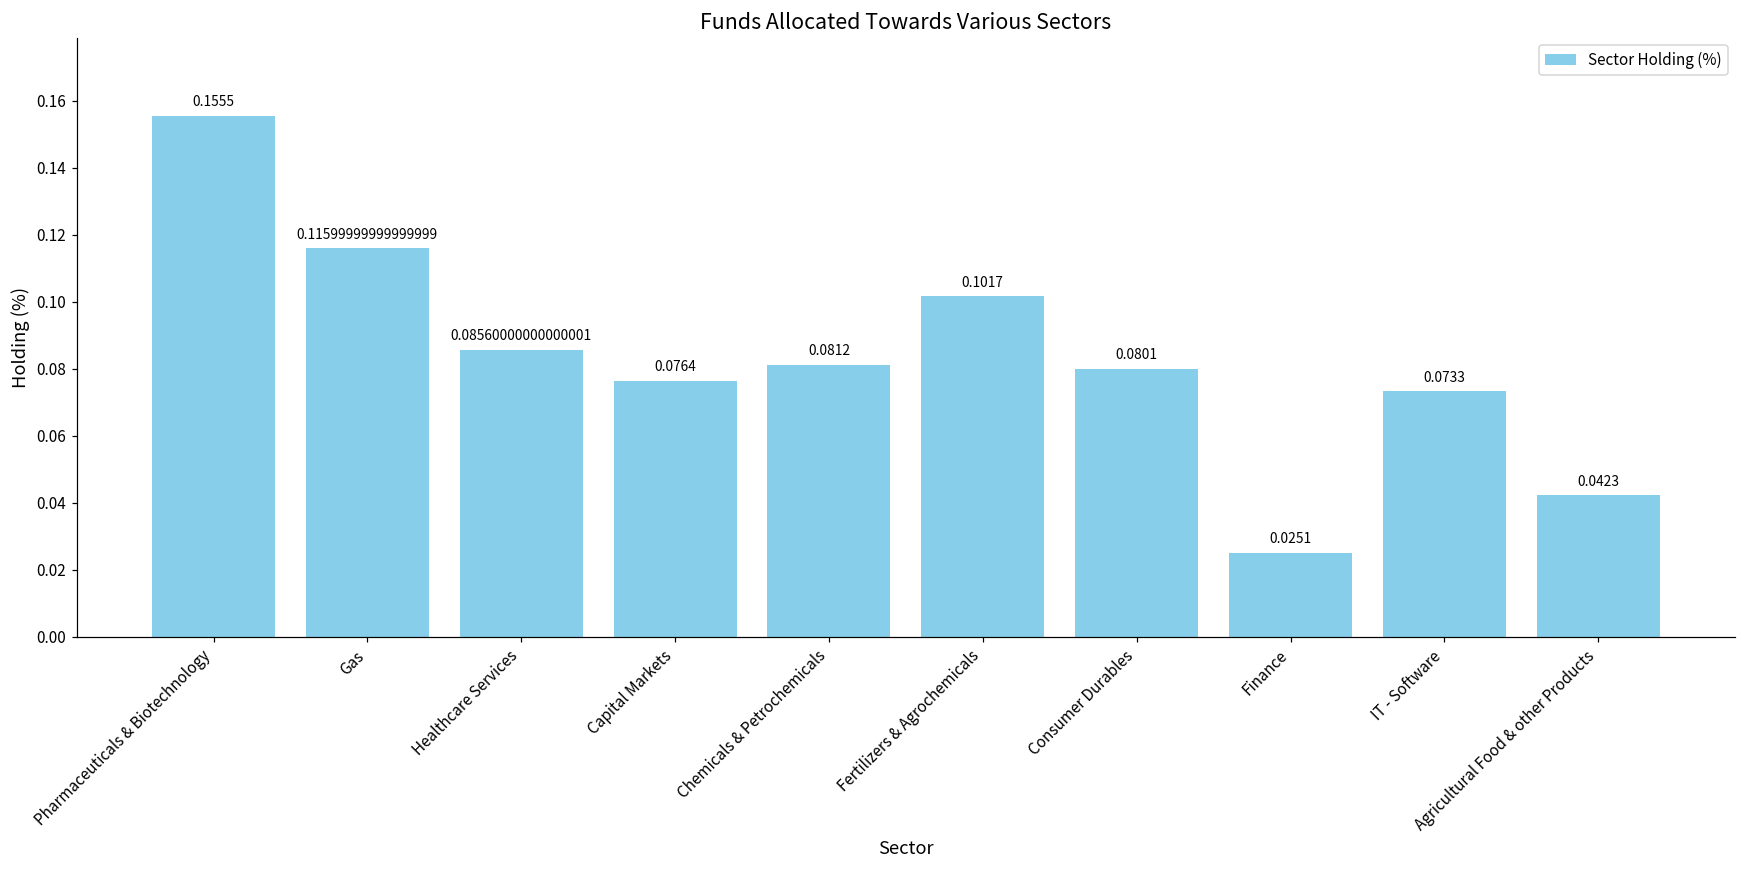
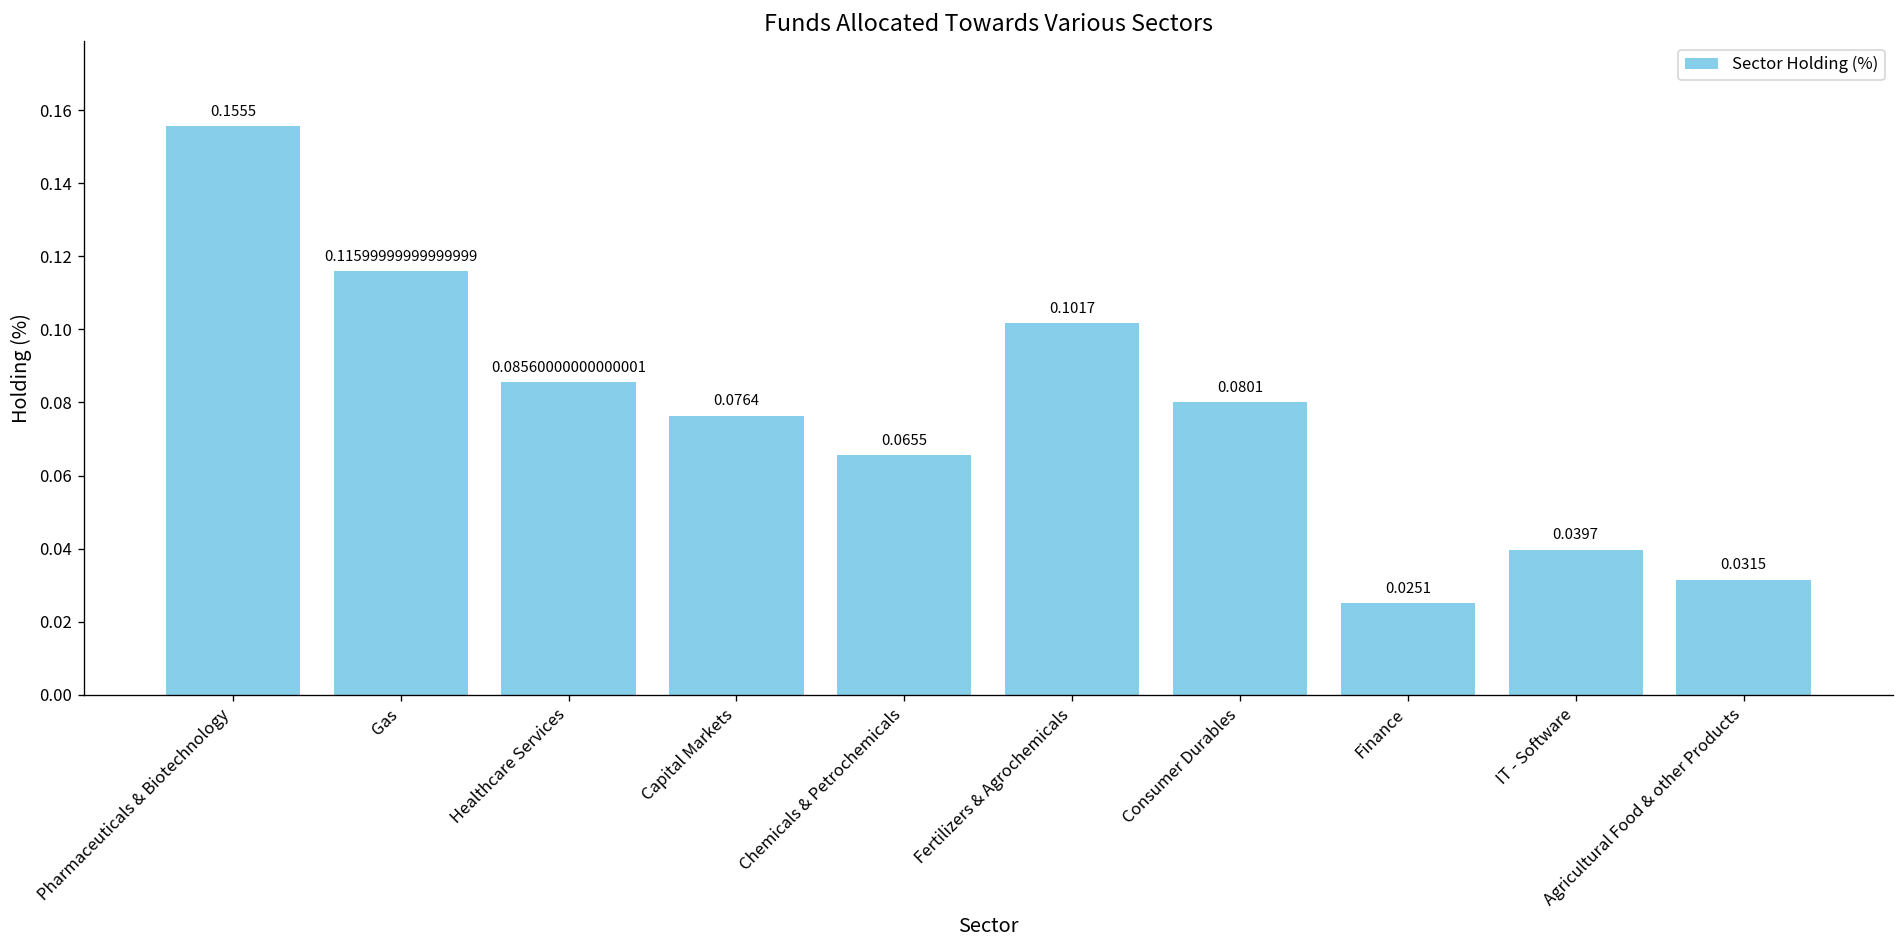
Chemicals & Petrochemicals: 0.0812 -> 0.0655
IT - Software: 0.0733 -> 0.0397
Agricultural Food & other Products: 0.0423 -> 0.0315
